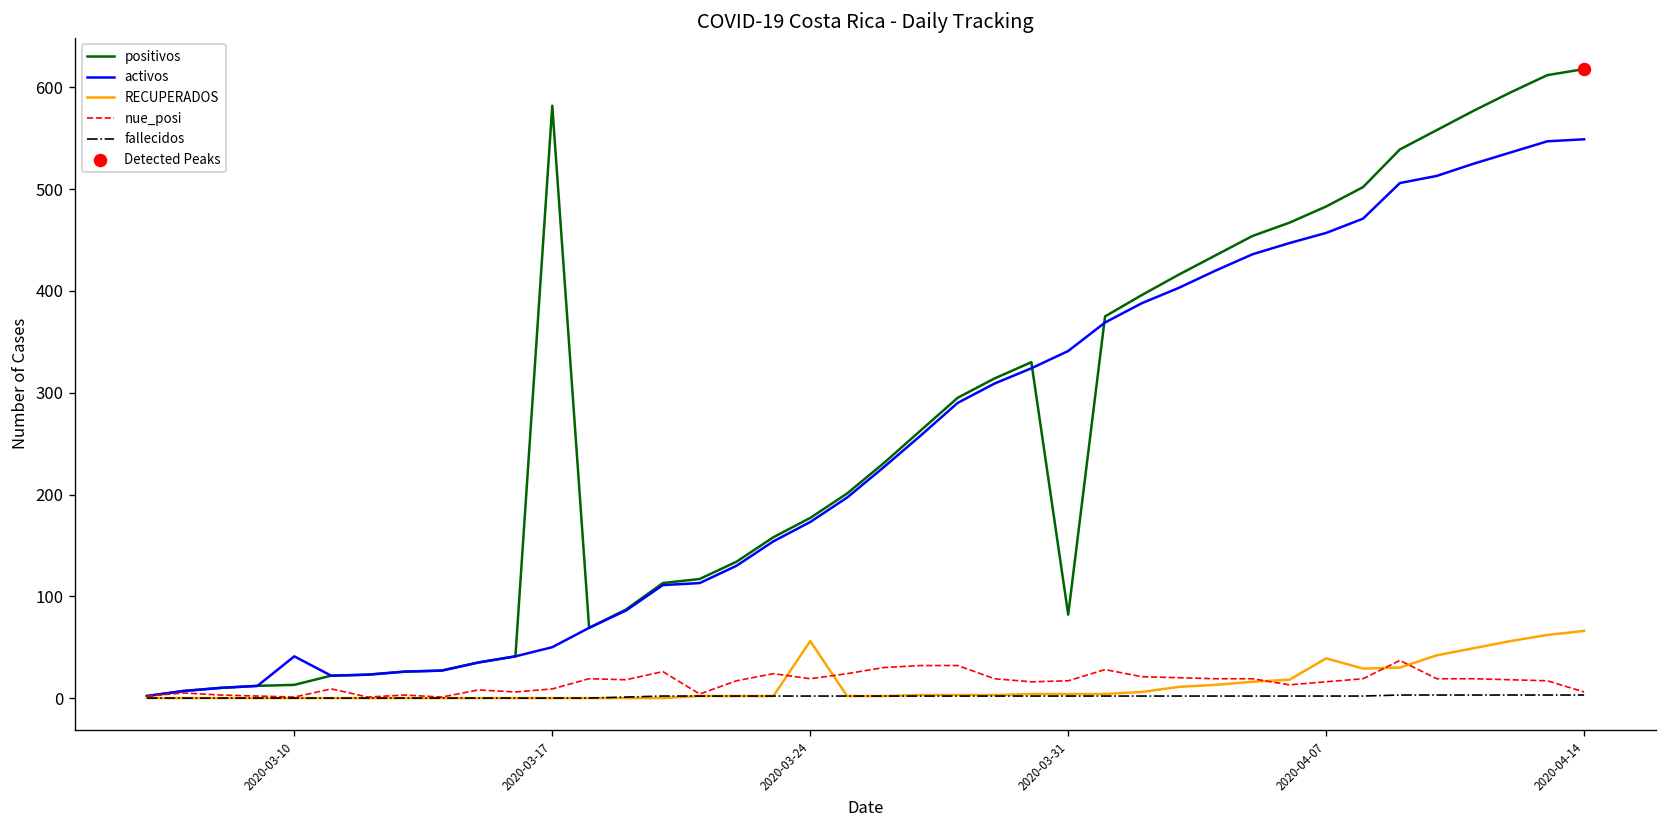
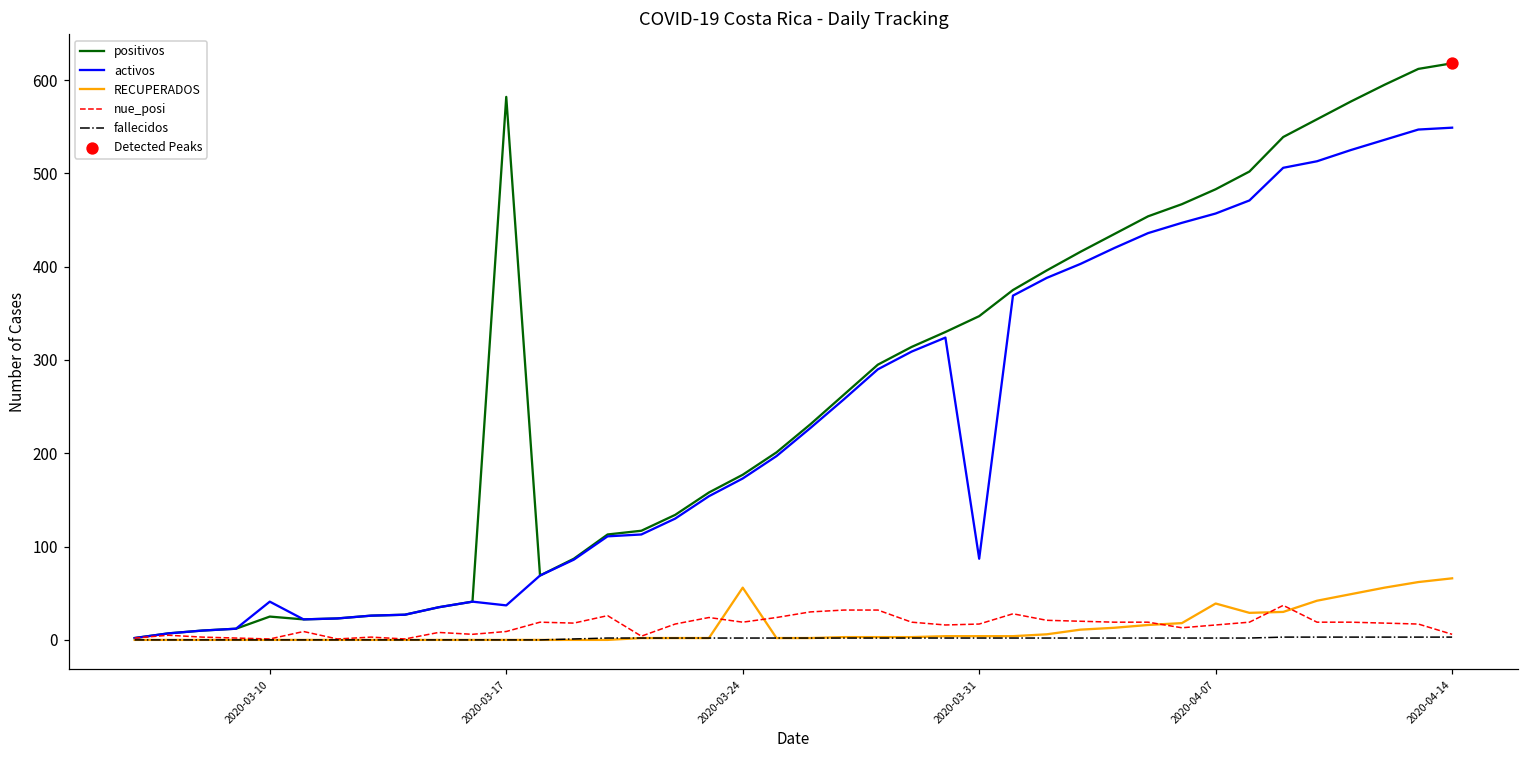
positivos, 2020-03-10: 10 -> 30
activos, 2020-03-17: 50 -> 40
positivos, 2020-03-31: 80 -> 350
activos, 2020-03-31: 340 -> 90
